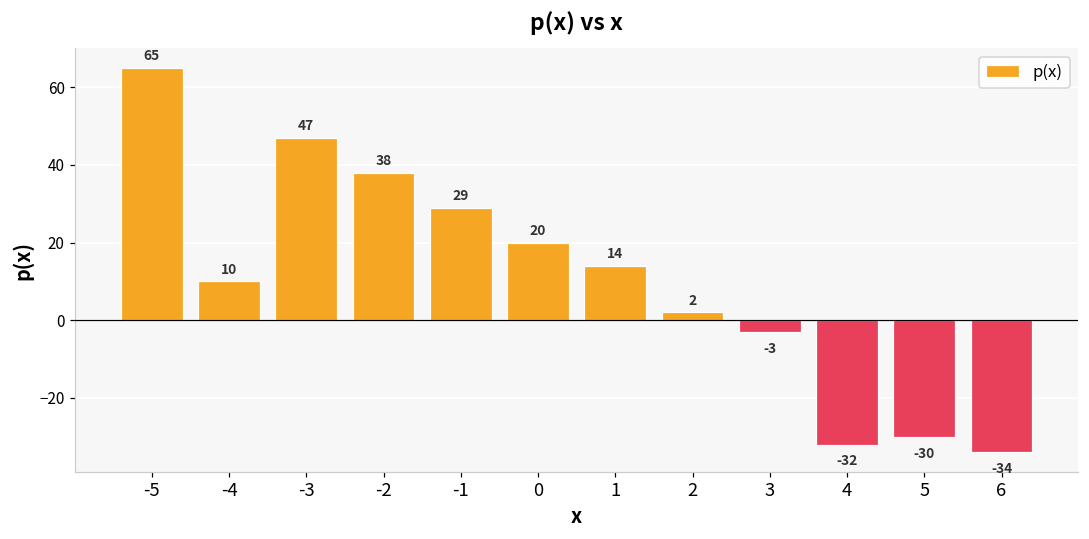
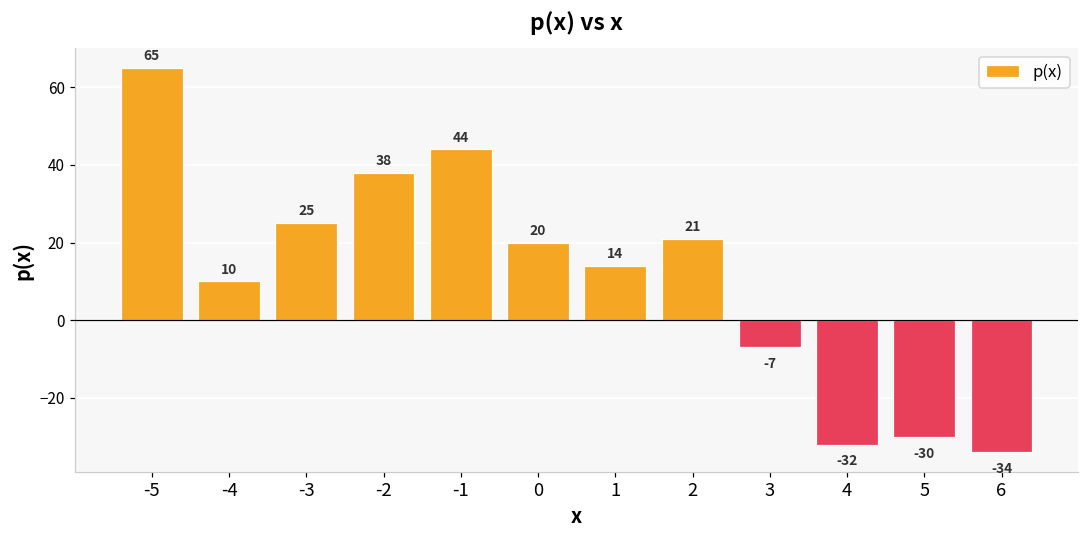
-3: 47 -> 25
-1: 29 -> 44
2: 2 -> 21
3: -3 -> -7
